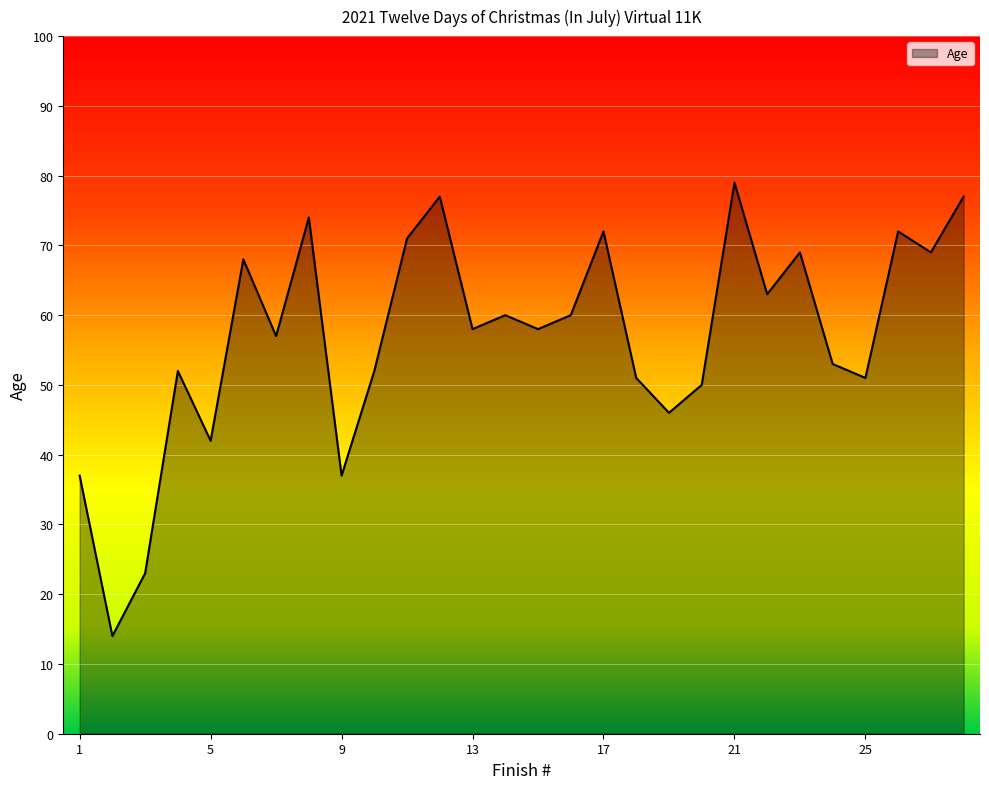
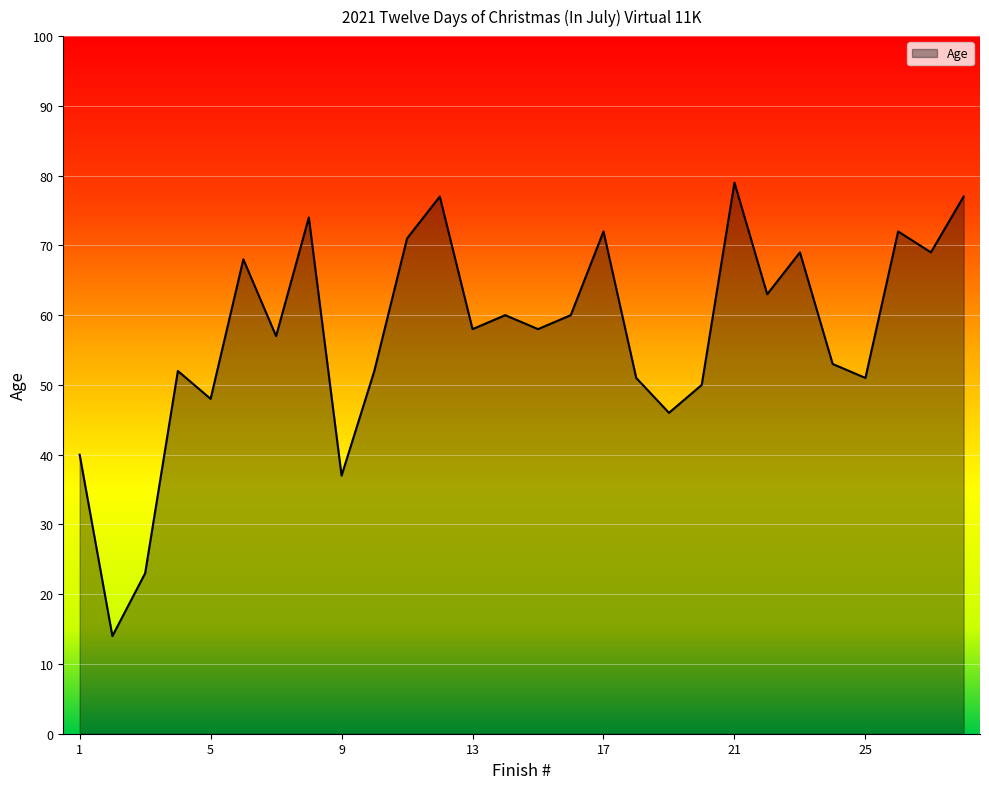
1: 37 -> 40
5: 42 -> 48
